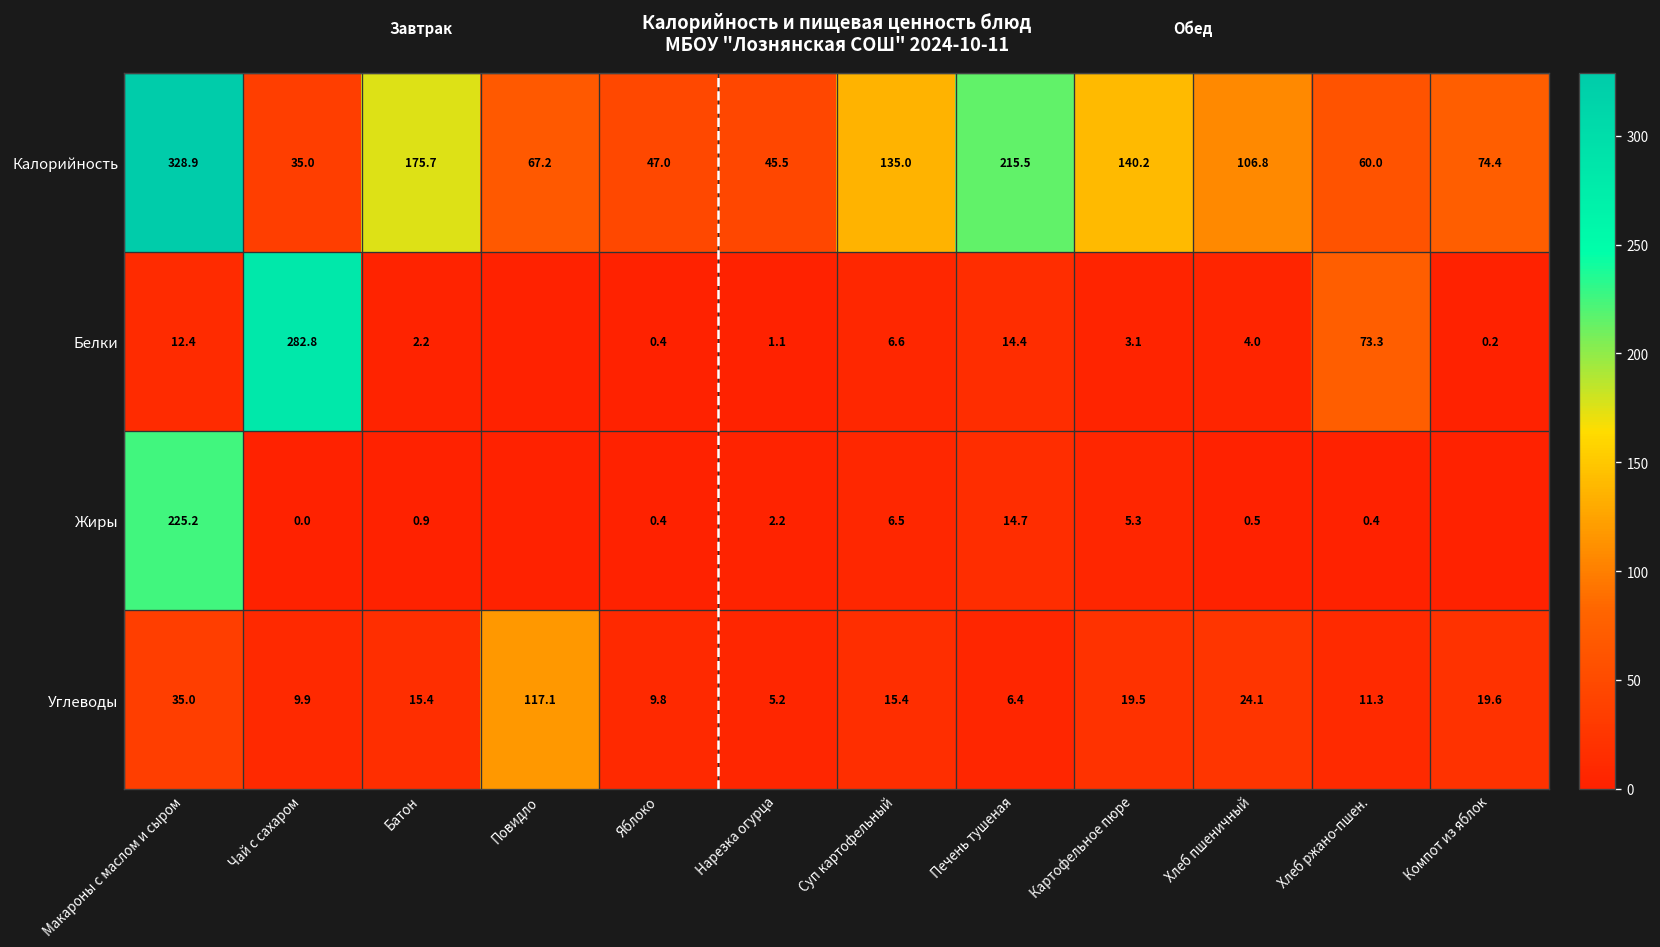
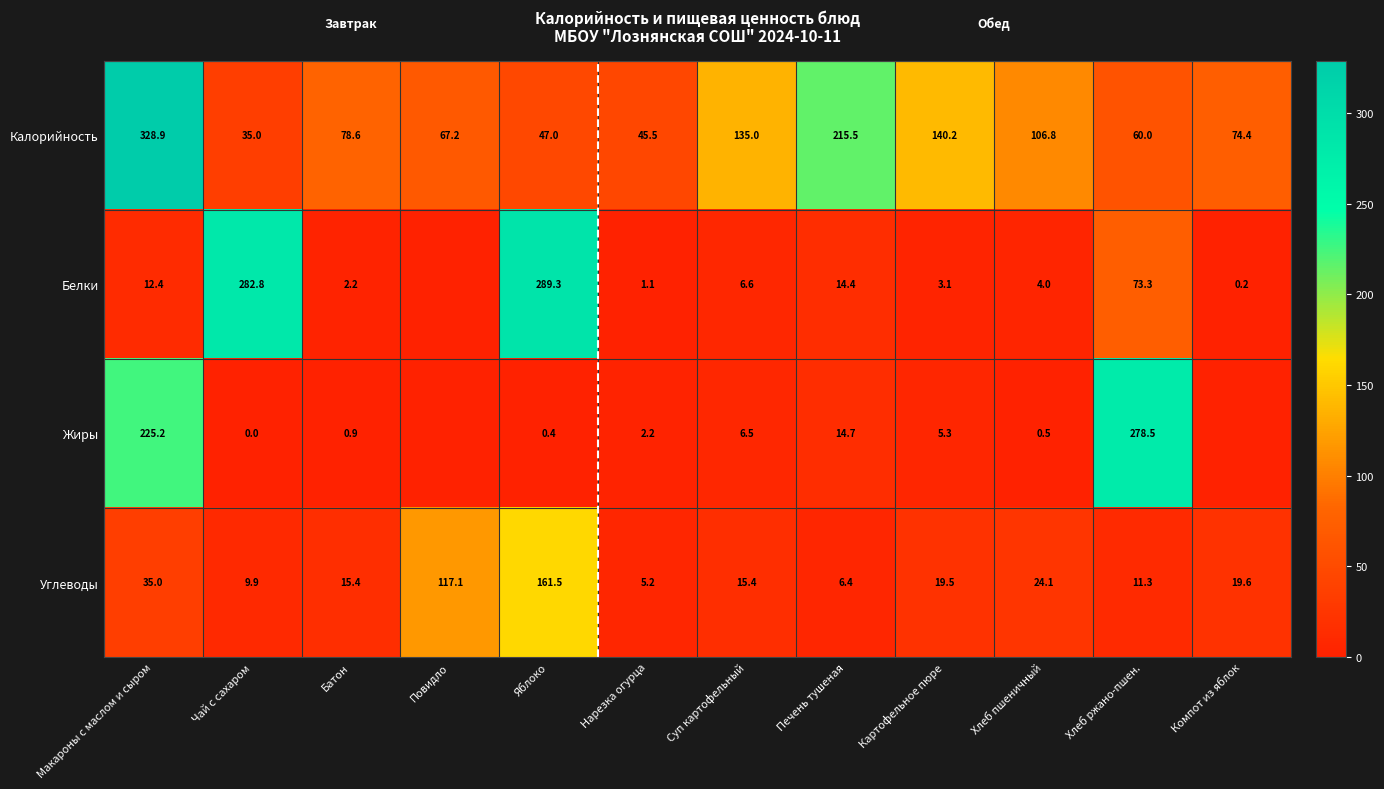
Калорийность, Батон: 175.7 -> 78.6
Белки, Яблоко: 0.4 -> 289.3
Жиры, Хлеб ржано-пшен.: 0.4 -> 278.5
Углеводы, Яблоко: 9.8 -> 161.5
